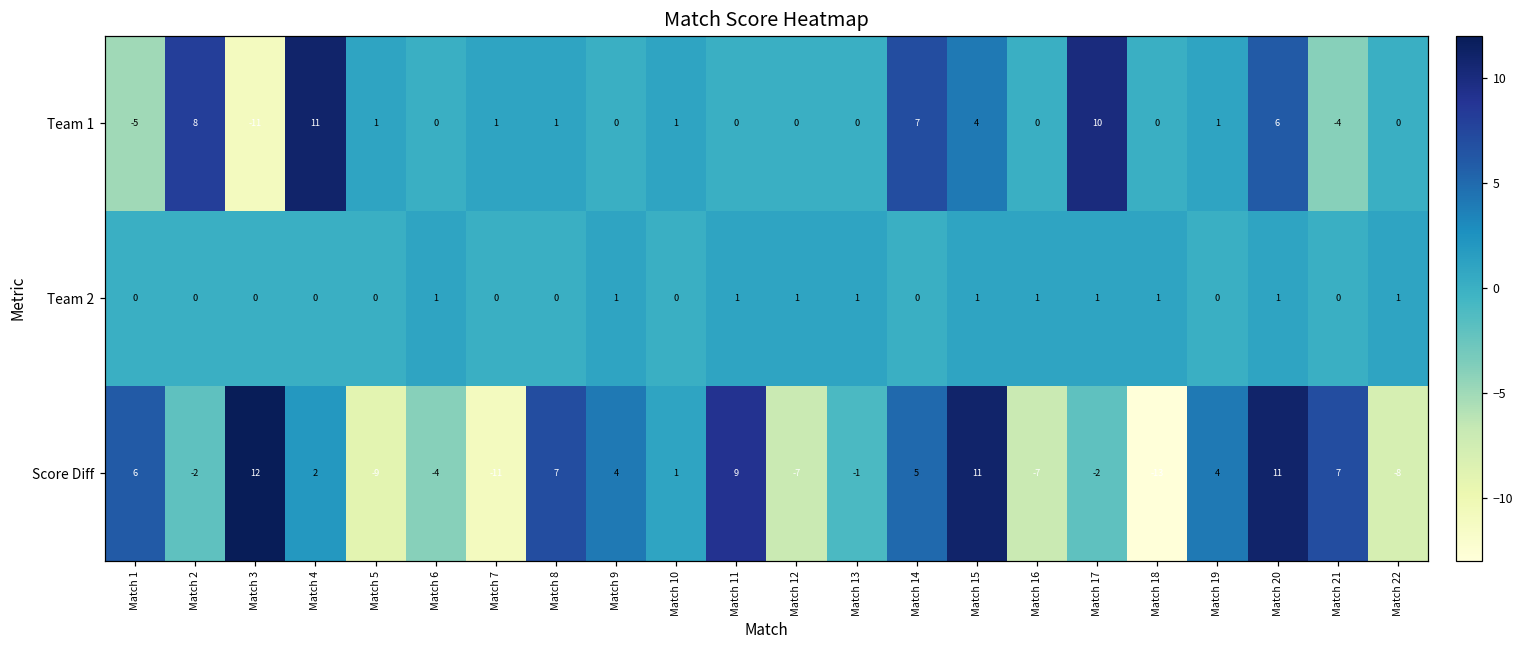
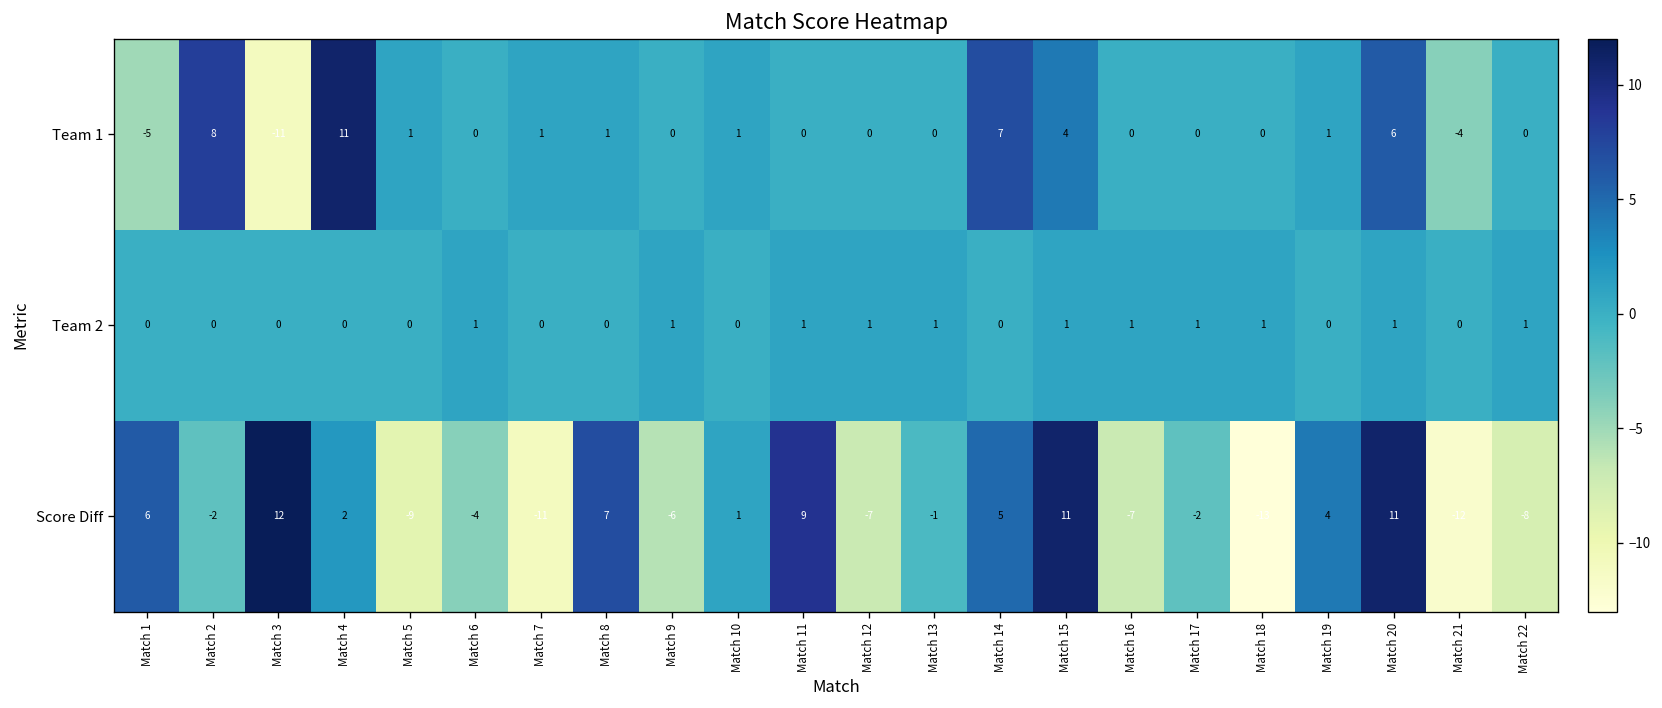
Team 1, Match 17: 10 -> 0
Score Diff, Match 9: 4 -> -6
Score Diff, Match 21: 7 -> -12
